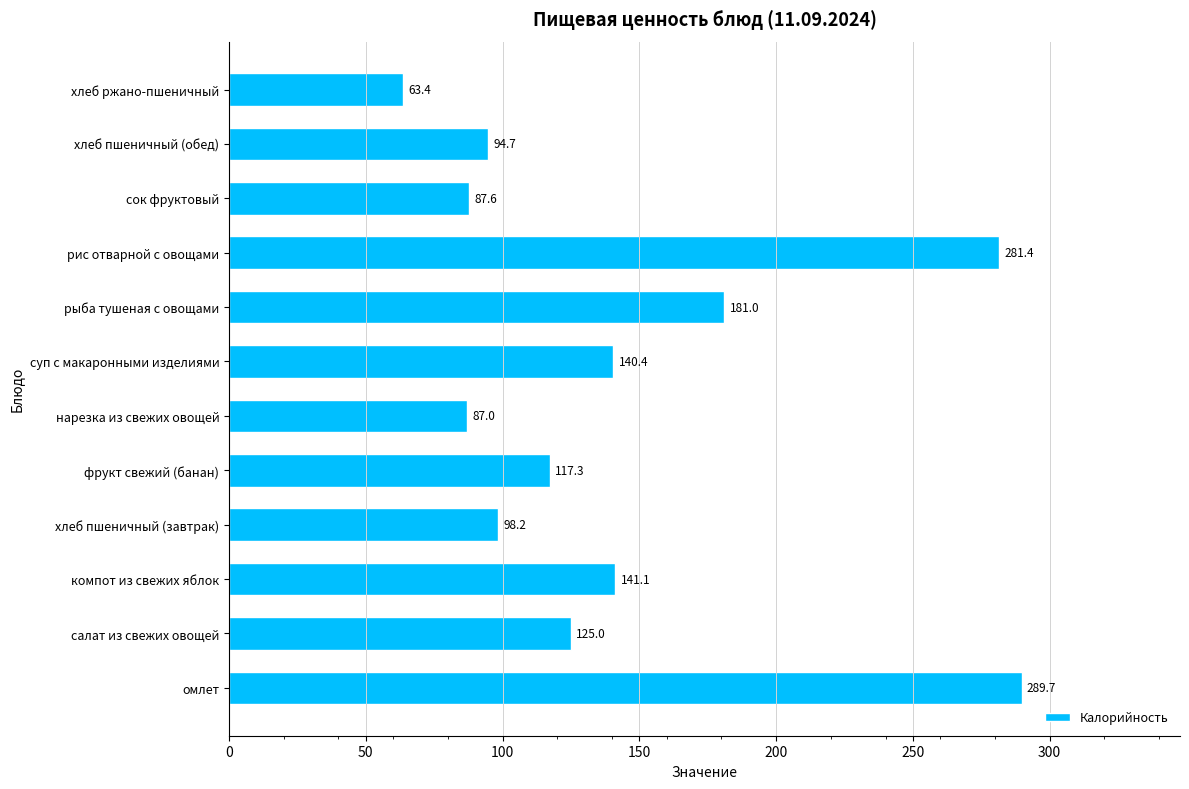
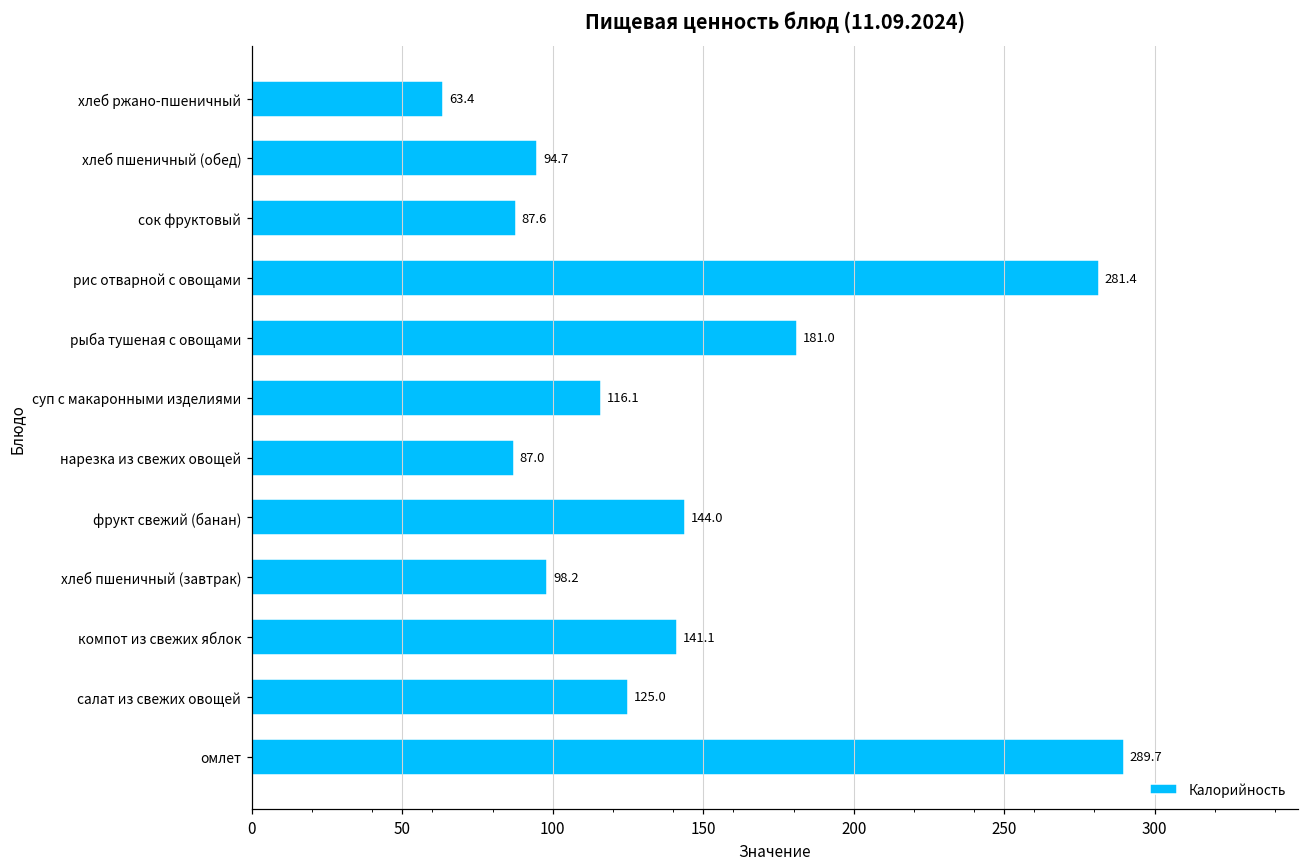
суп с макаронными изделиями: 140.4 -> 116.1
фрукт свежий (банан): 117.3 -> 144.0
